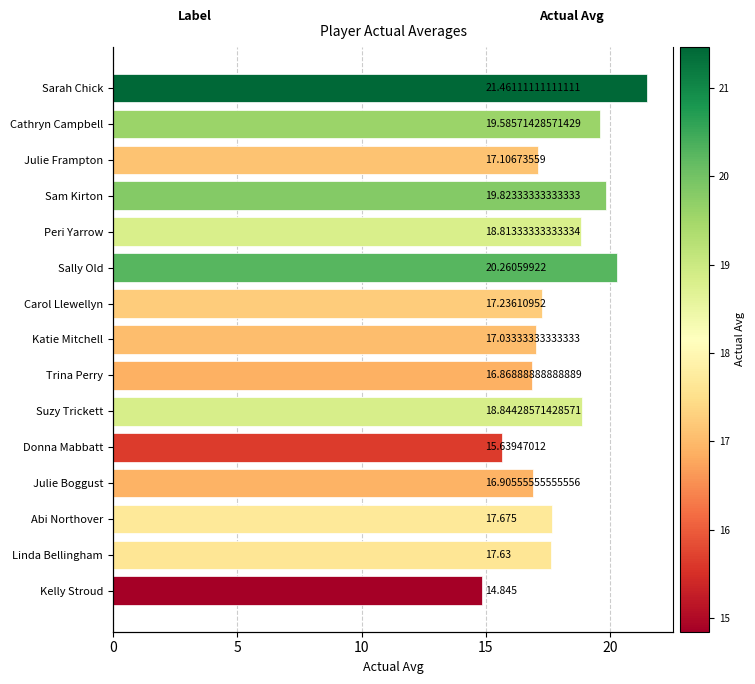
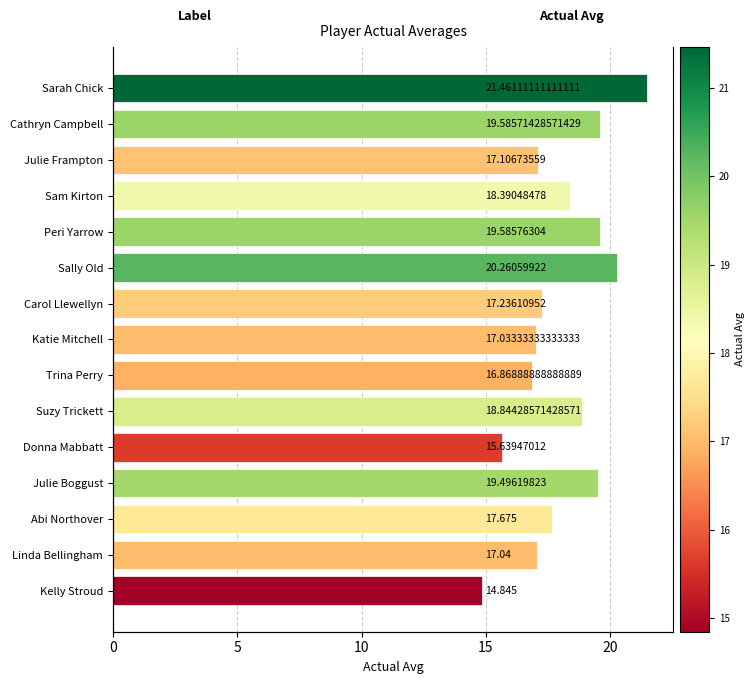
Sam Kirton: 19.82333333333333 -> 18.39048478
Peri Yarrow: 18.81333333333334 -> 19.58576304
Julie Boggust: 16.90555555555556 -> 19.49619823
Linda Bellingham: 17.63 -> 17.04
